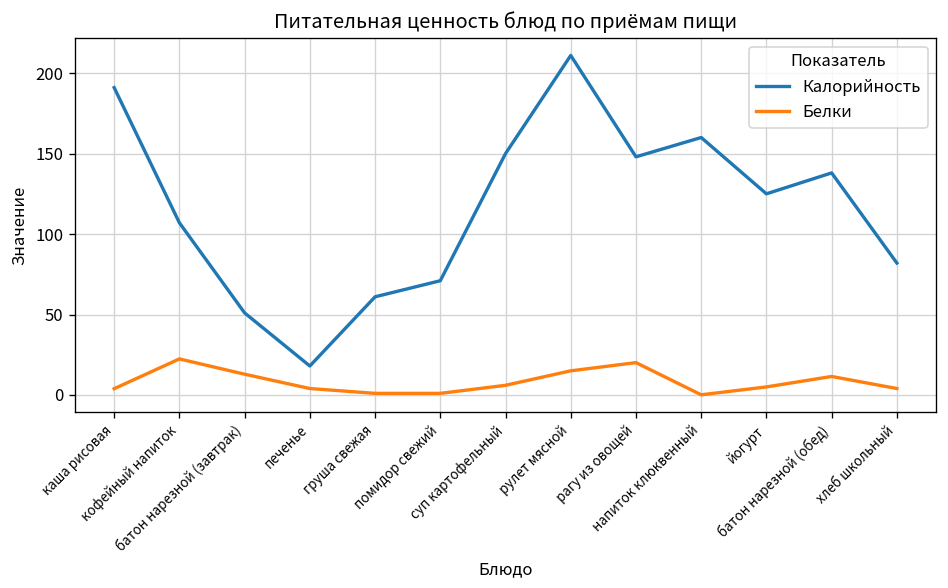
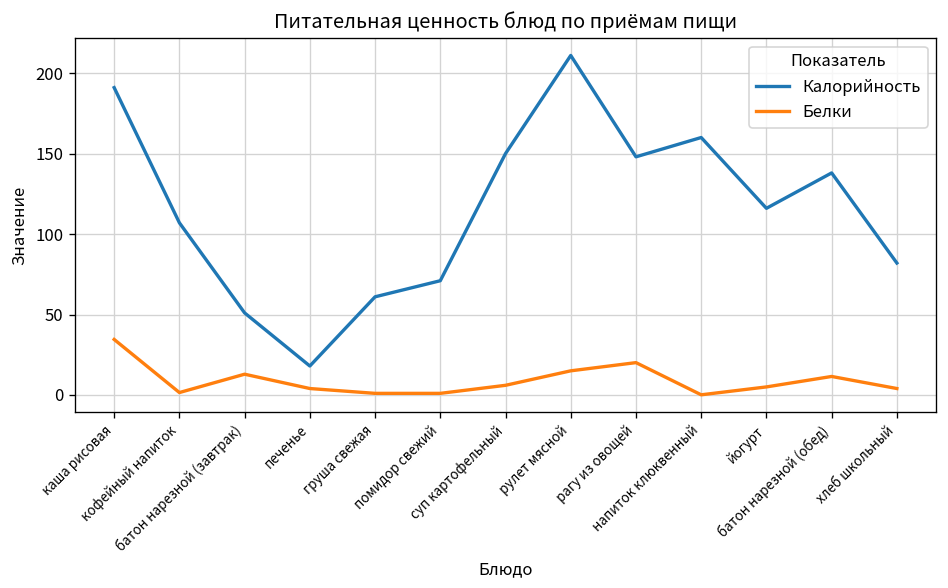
Белки, каша рисовая: 4 -> 35
Белки, кофейный напиток: 22 -> 2
Калорийность, йогурт: 125 -> 116
